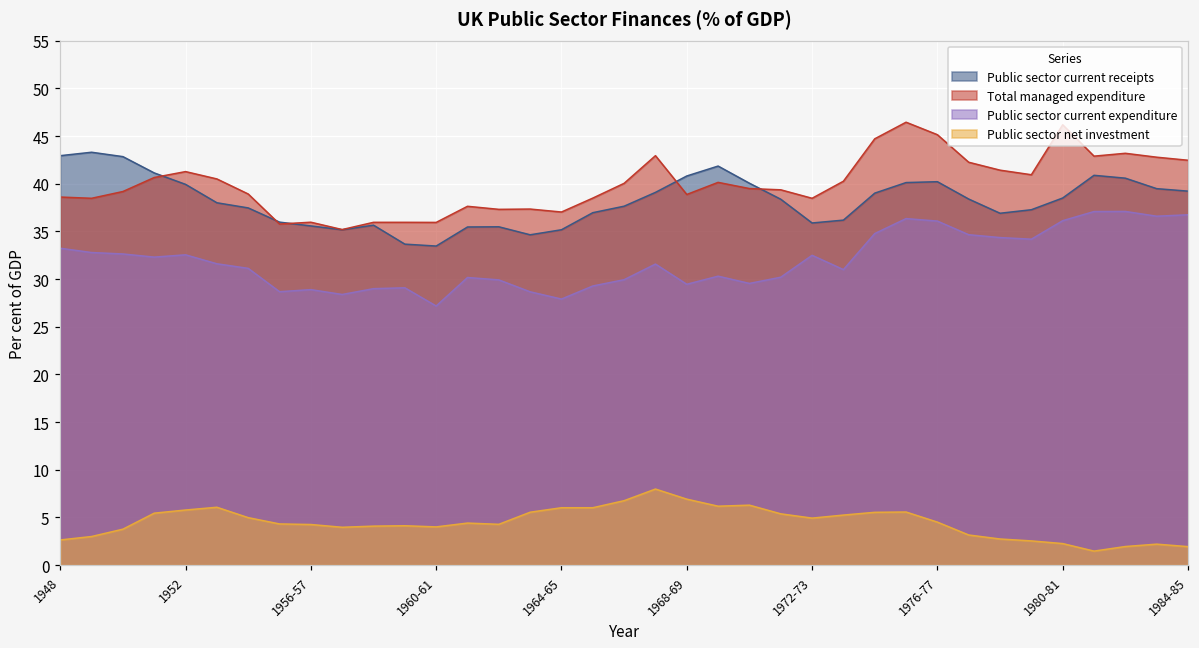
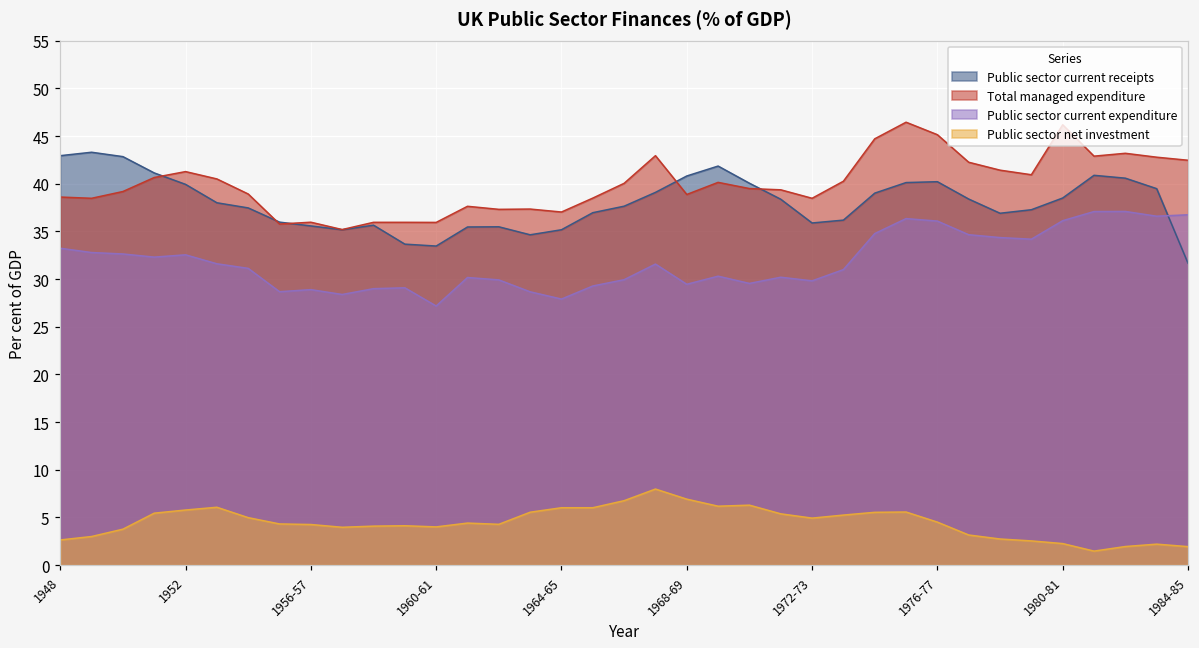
Public sector current expenditure, 1972-73: 32 -> 30
Public sector current receipts, 1984-85: 39 -> 32
